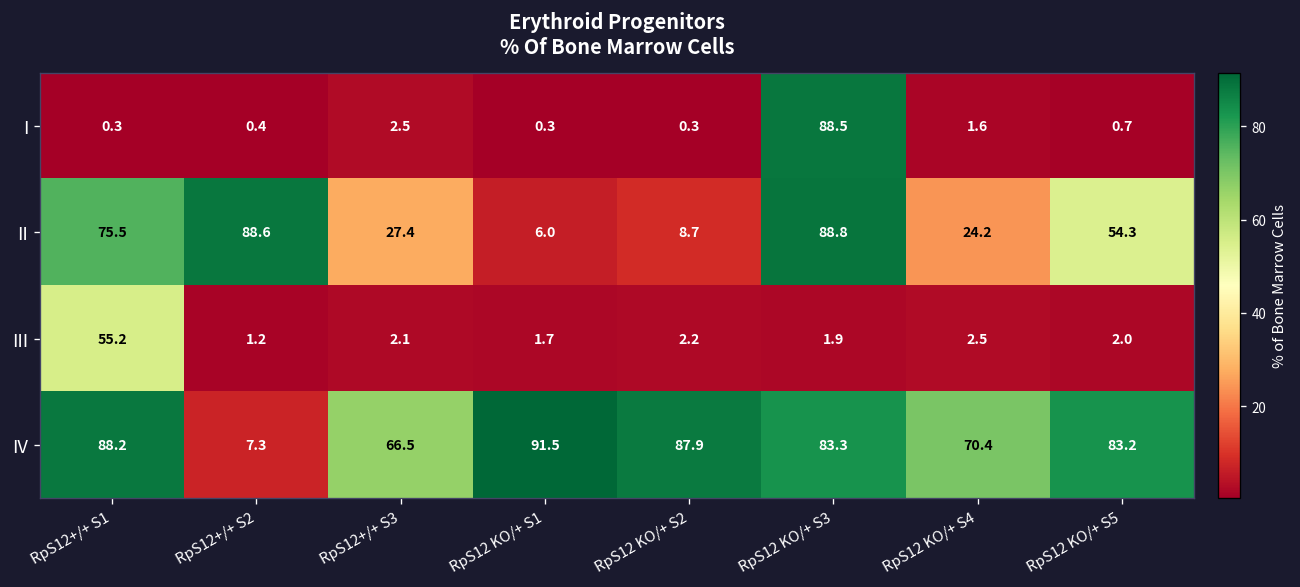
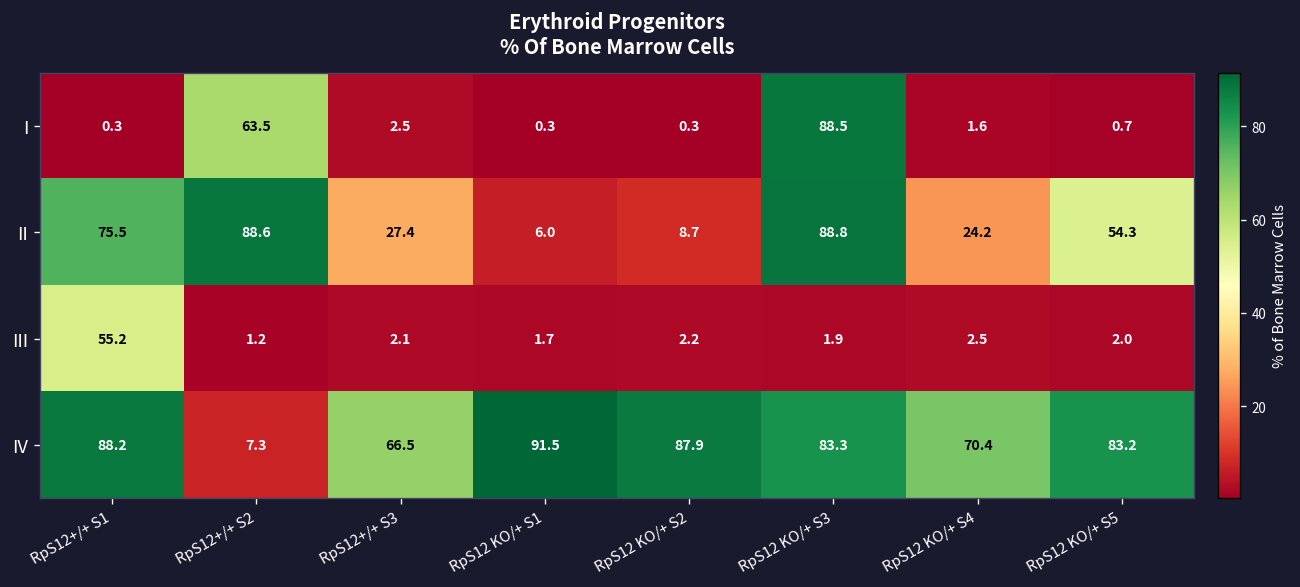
I, RpS12+/+ S2: 0.4 -> 63.5
